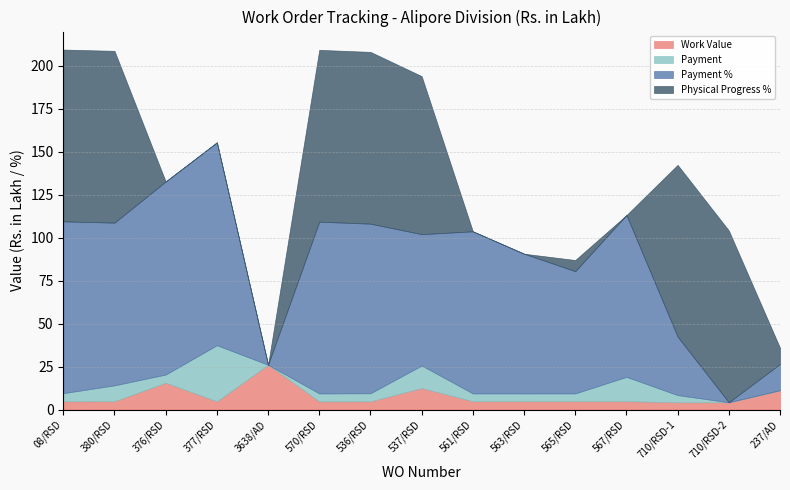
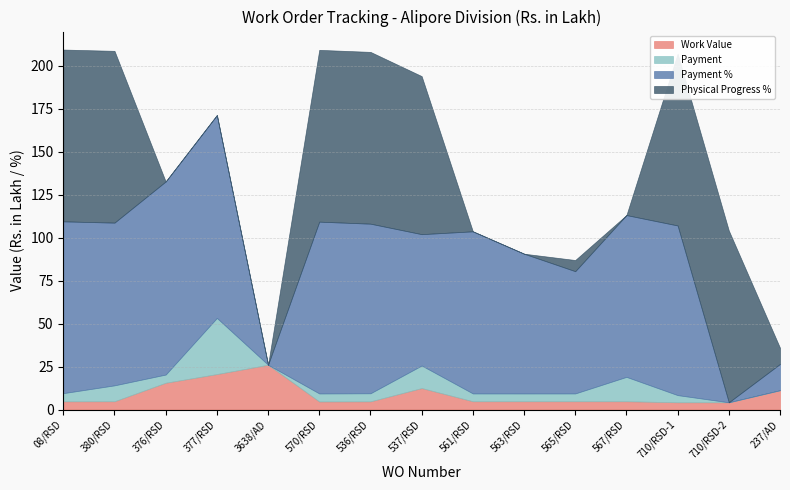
Work Value, 377/RSD: 5 -> 21
Payment %, 710/RSD-1: 34 -> 99
